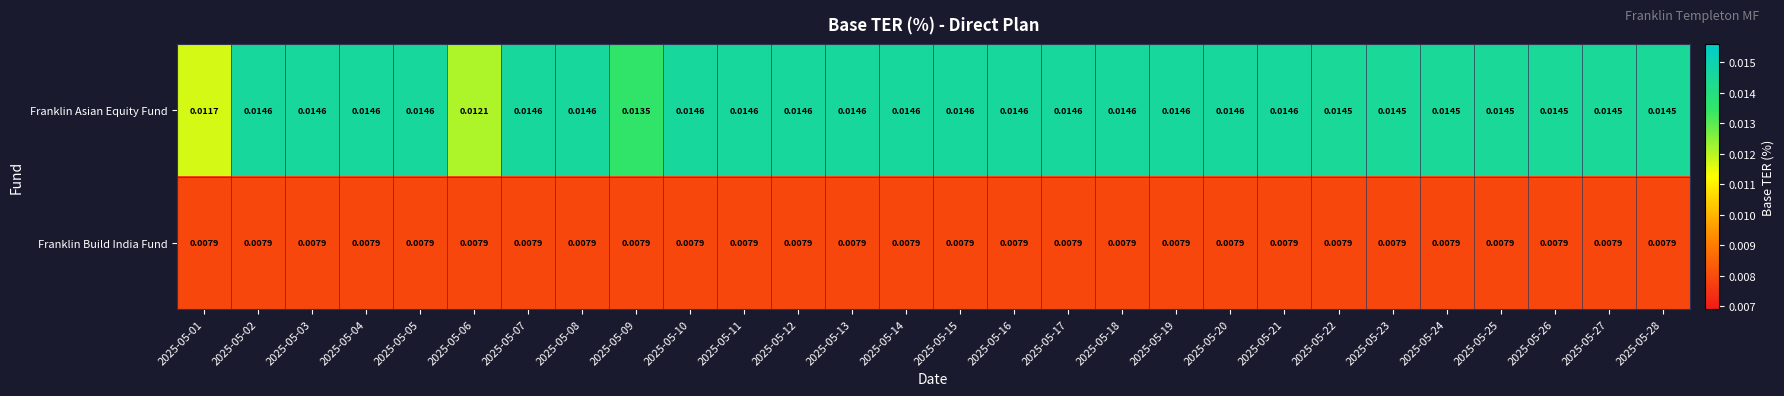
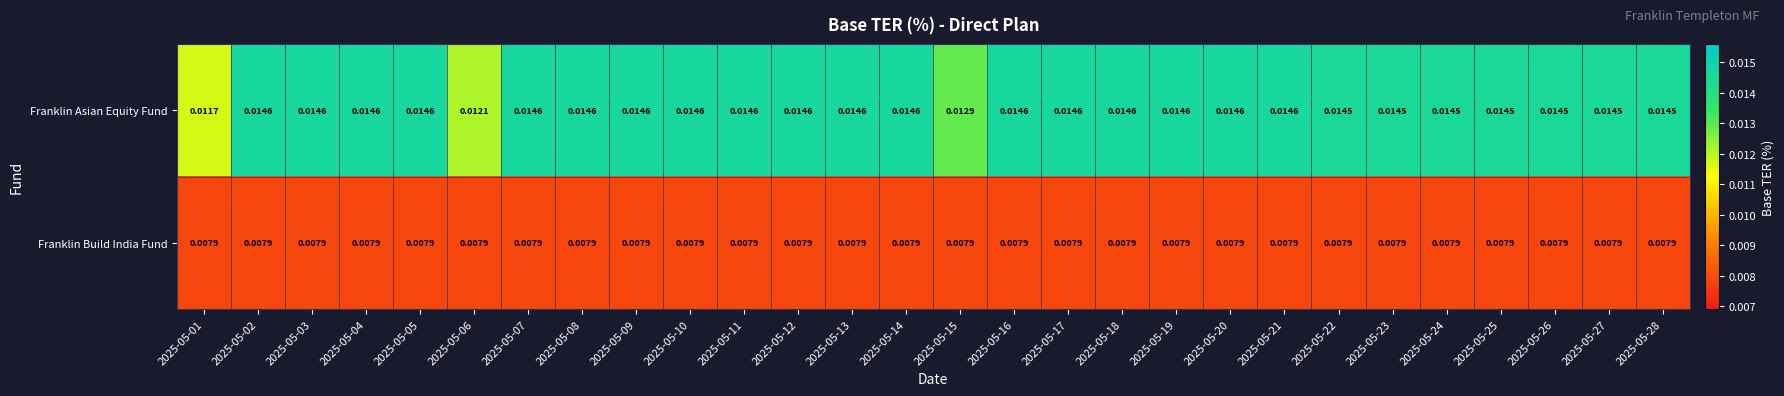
Franklin Asian Equity Fund, 2025-05-09: 0.0135 -> 0.0146
Franklin Asian Equity Fund, 2025-05-15: 0.0146 -> 0.0129
